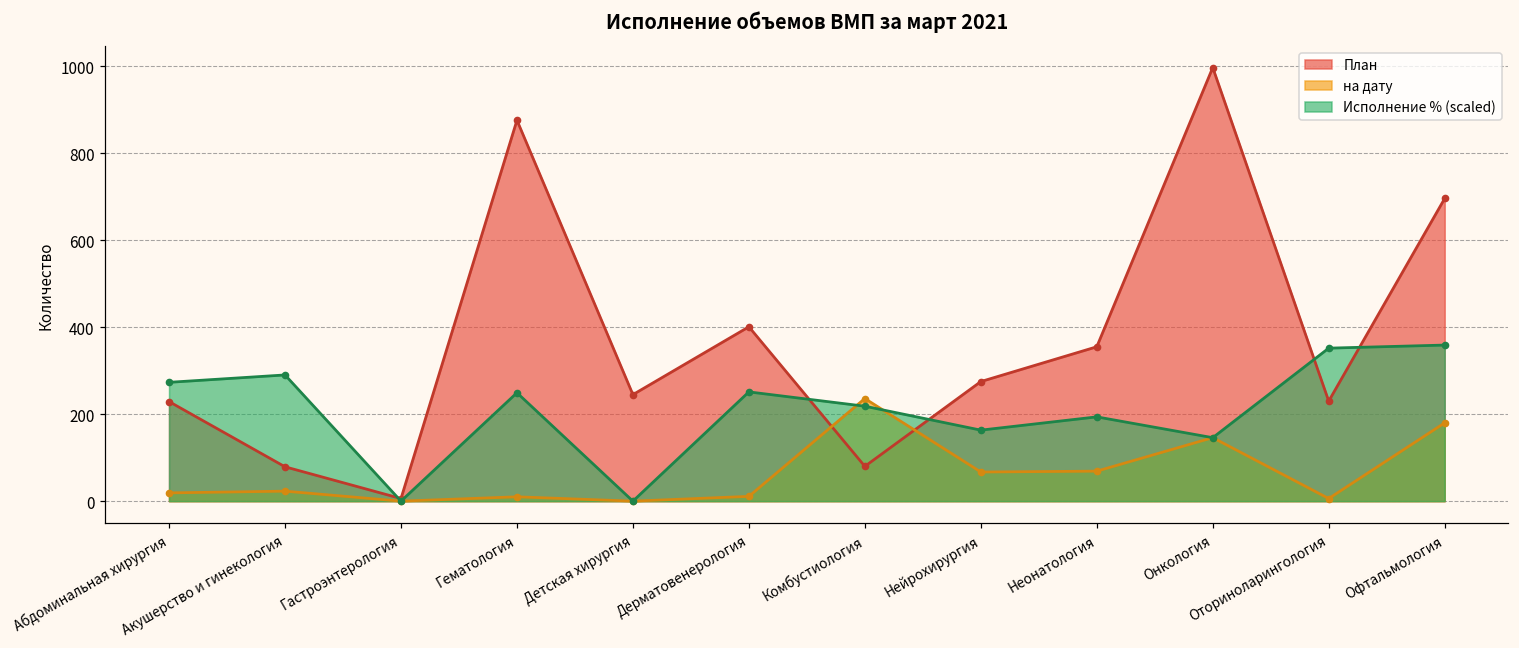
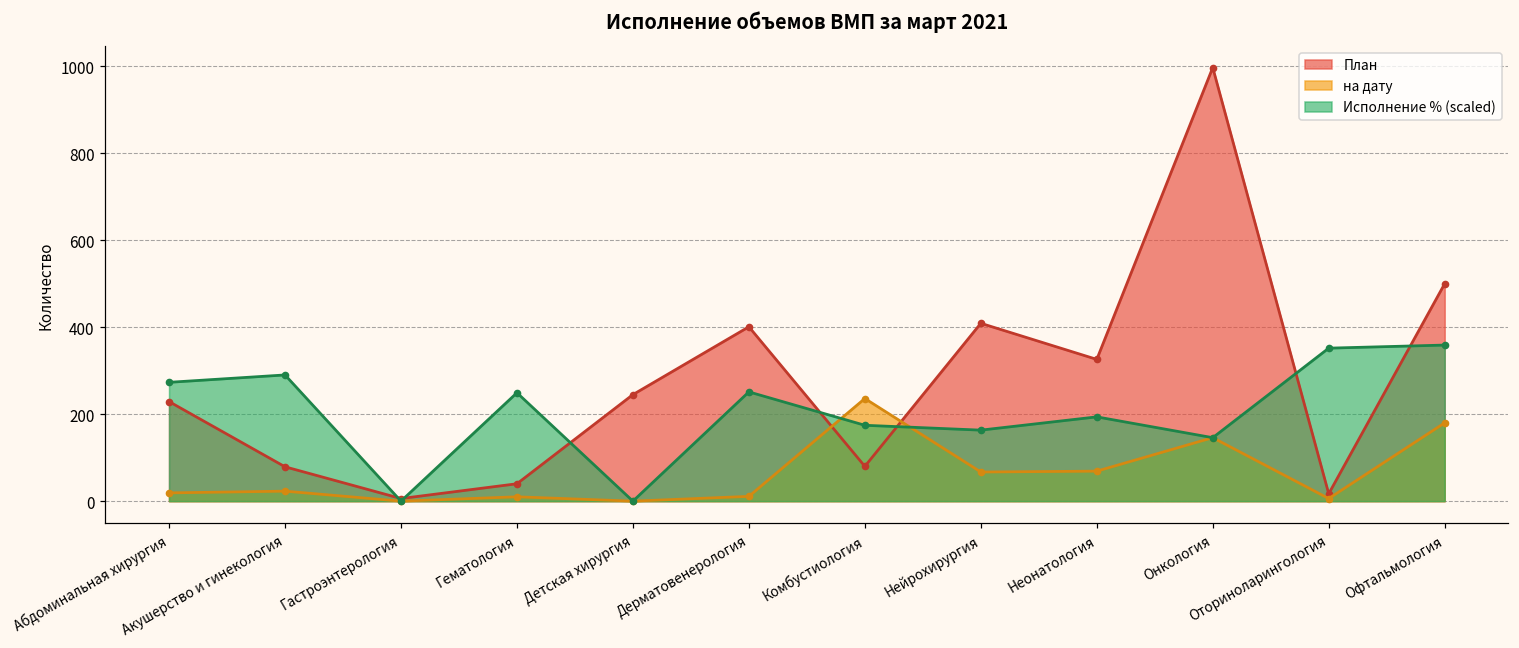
План, Гематология: 880 -> 40
Исполнение % (scaled), Комбустиология: 220 -> 170
План, Нейрохирургия: 280 -> 410
План, Неонатология: 360 -> 330
План, Оториноларингология: 230 -> 20
План, Офтальмология: 700 -> 500
